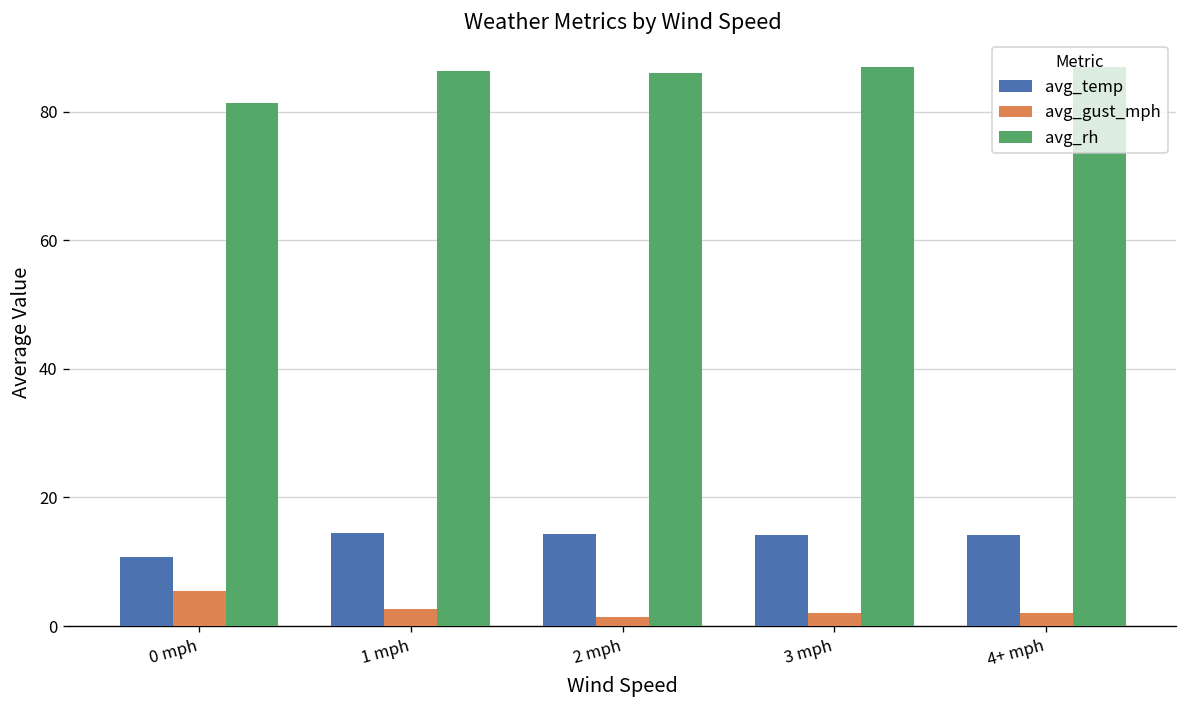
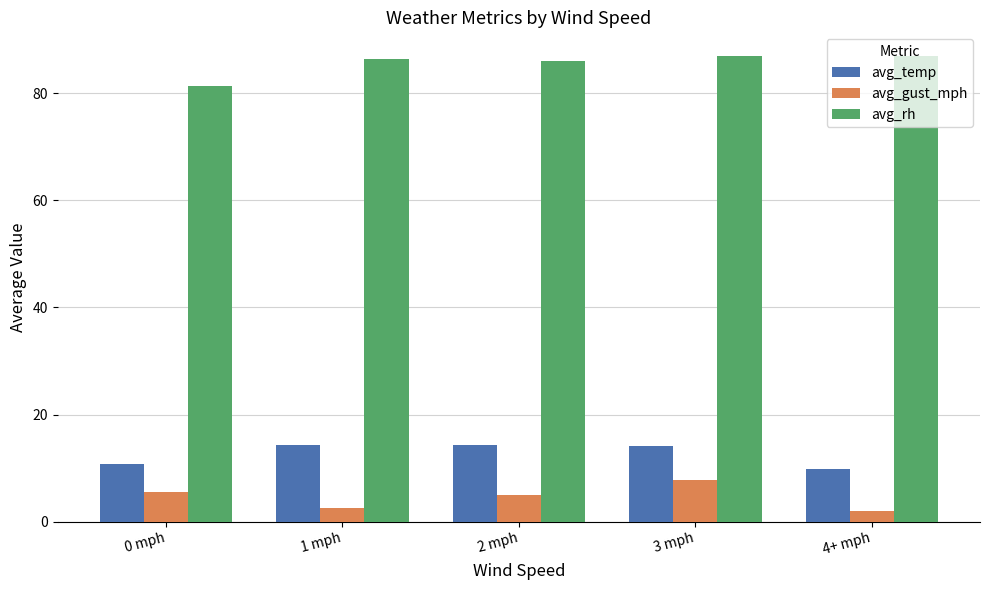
avg_gust_mph, 2 mph: 1 -> 5
avg_gust_mph, 3 mph: 2 -> 8
avg_temp, 4+ mph: 14 -> 10
